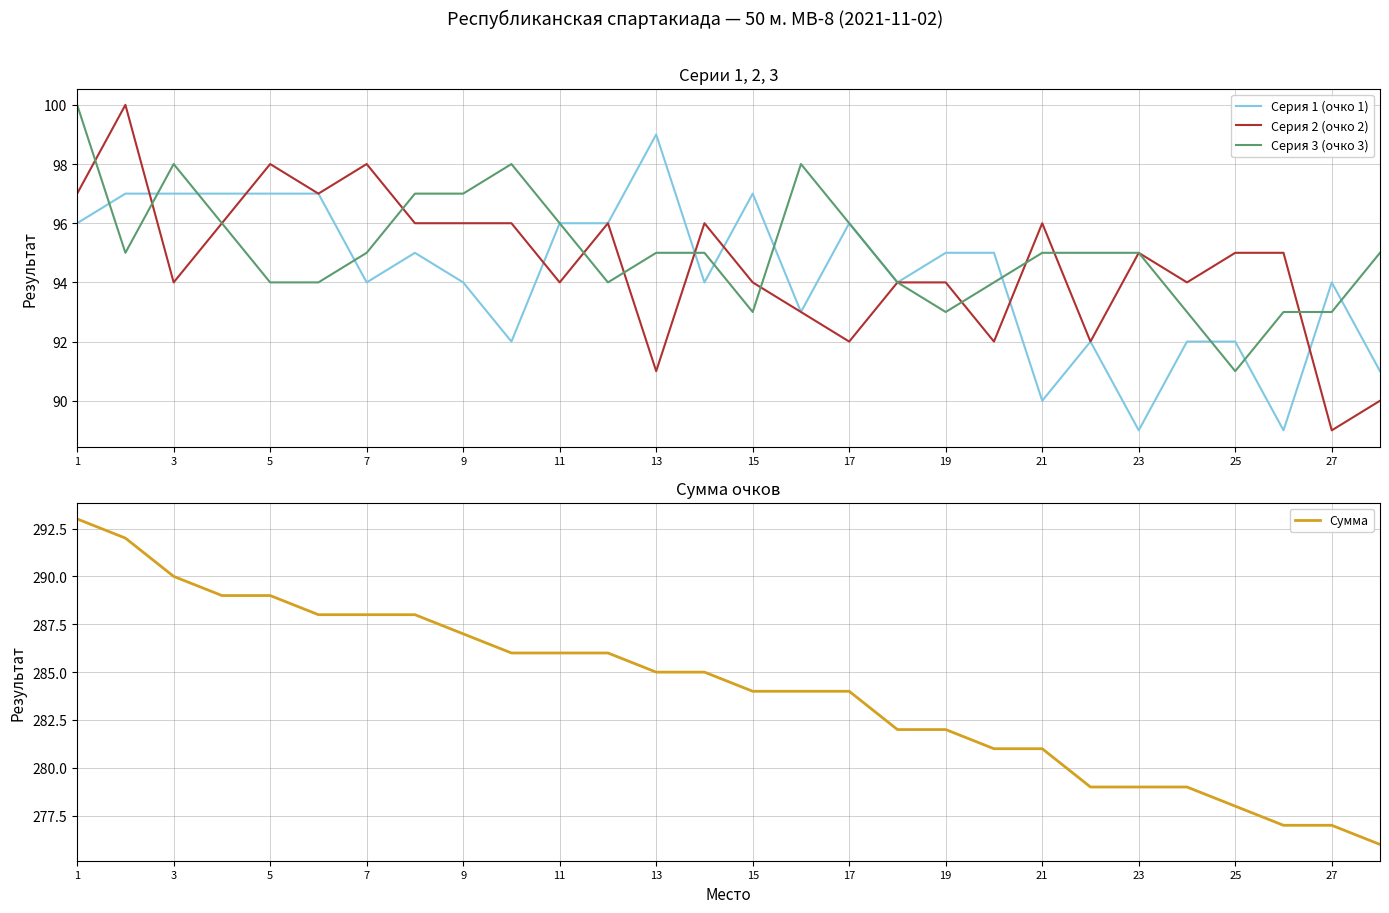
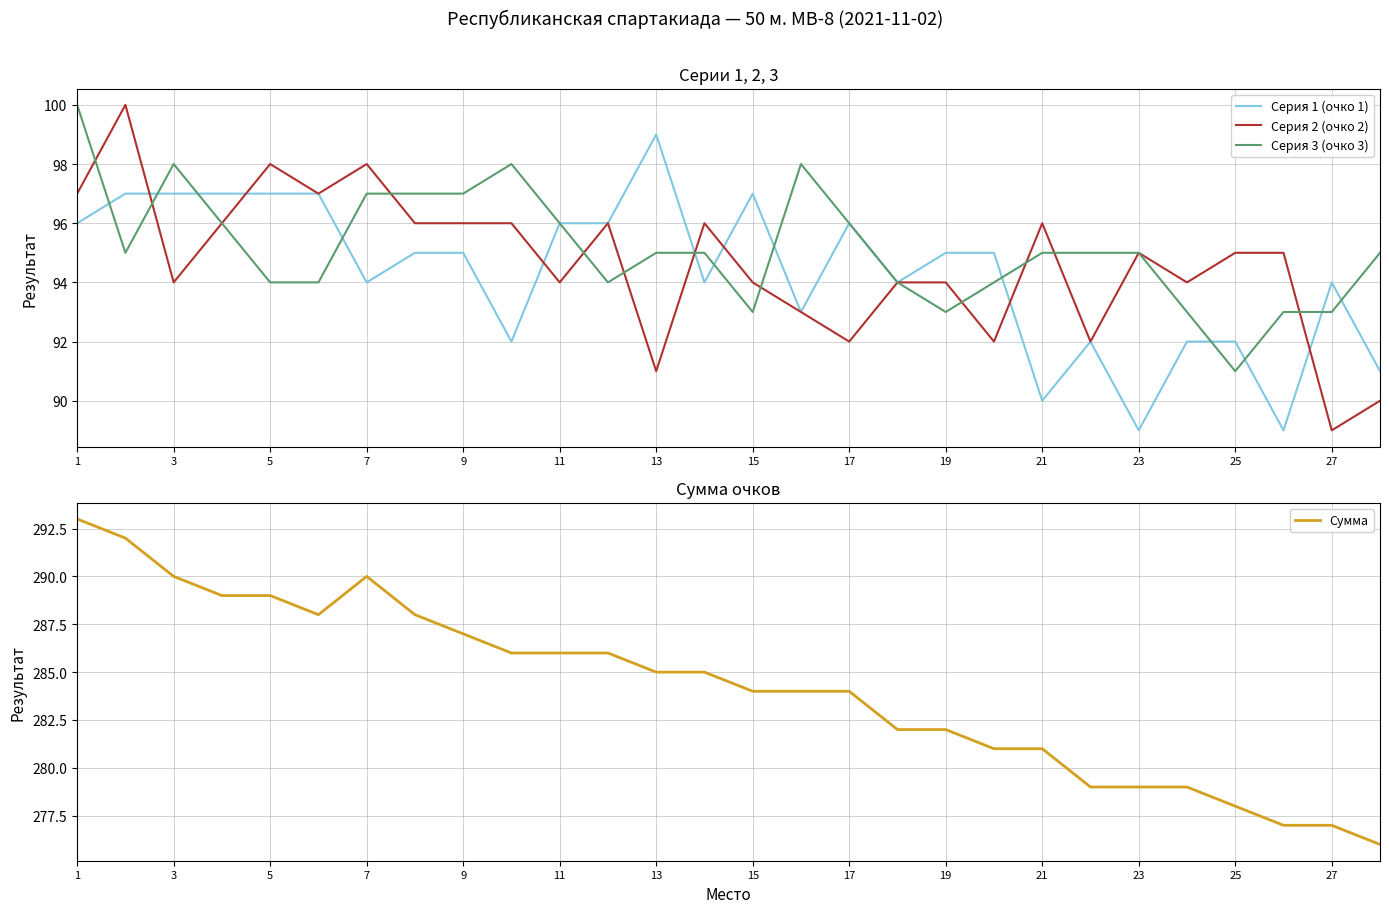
Серии 1, 2, 3, Серия 3 (очко 3), 7: 95 -> 97
Серии 1, 2, 3, Серия 1 (очко 1), 9: 94 -> 95
Сумма очков, 7: 288 -> 290
